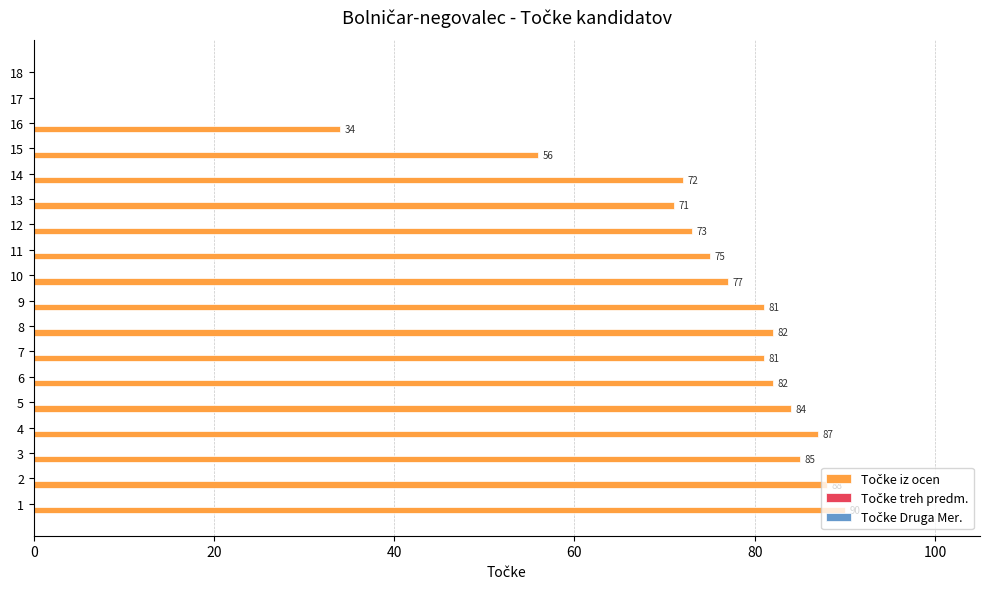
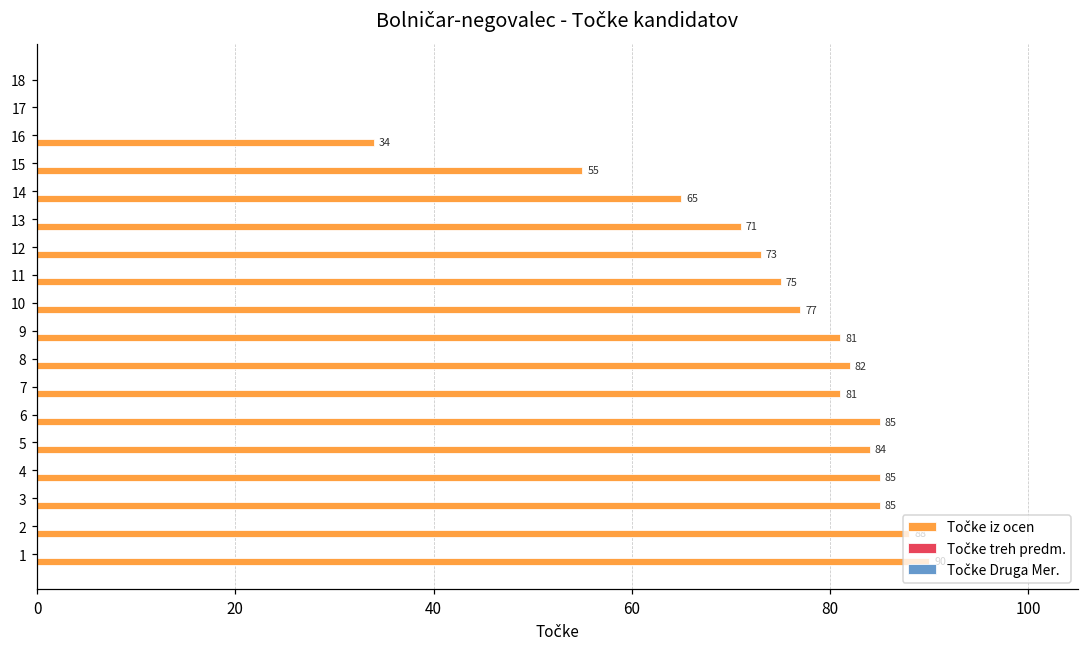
Točke iz ocen, 15: 56 -> 55
Točke iz ocen, 14: 72 -> 65
Točke iz ocen, 6: 82 -> 85
Točke iz ocen, 4: 87 -> 85
